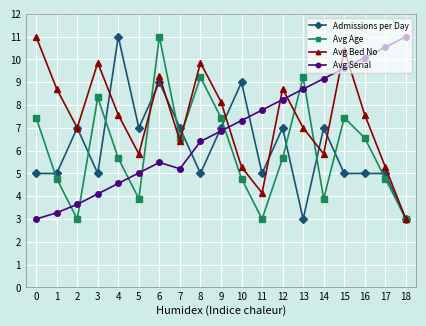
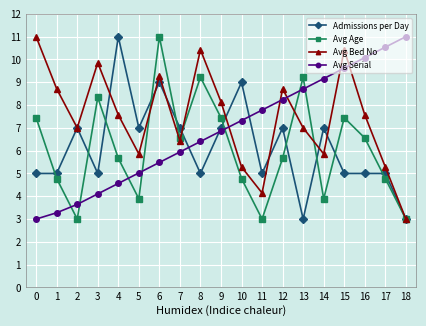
Avg Serial, 7: 5.2 -> 5.9
Avg Bed No, 8: 9.9 -> 10.4
